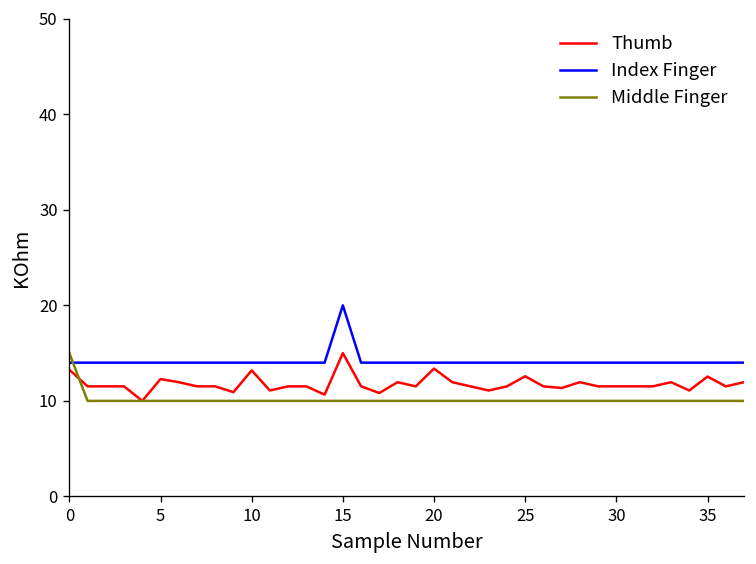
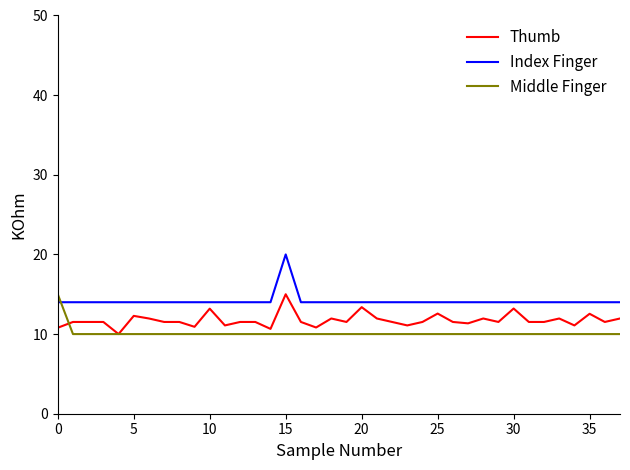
Thumb, 0: 13 -> 11
Thumb, 30: 12 -> 13
